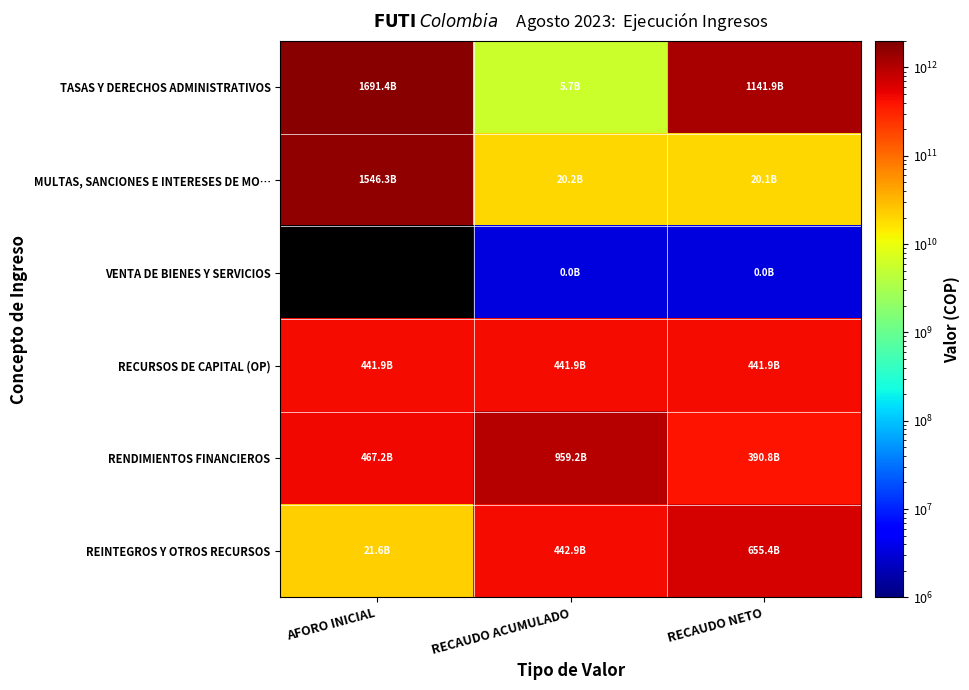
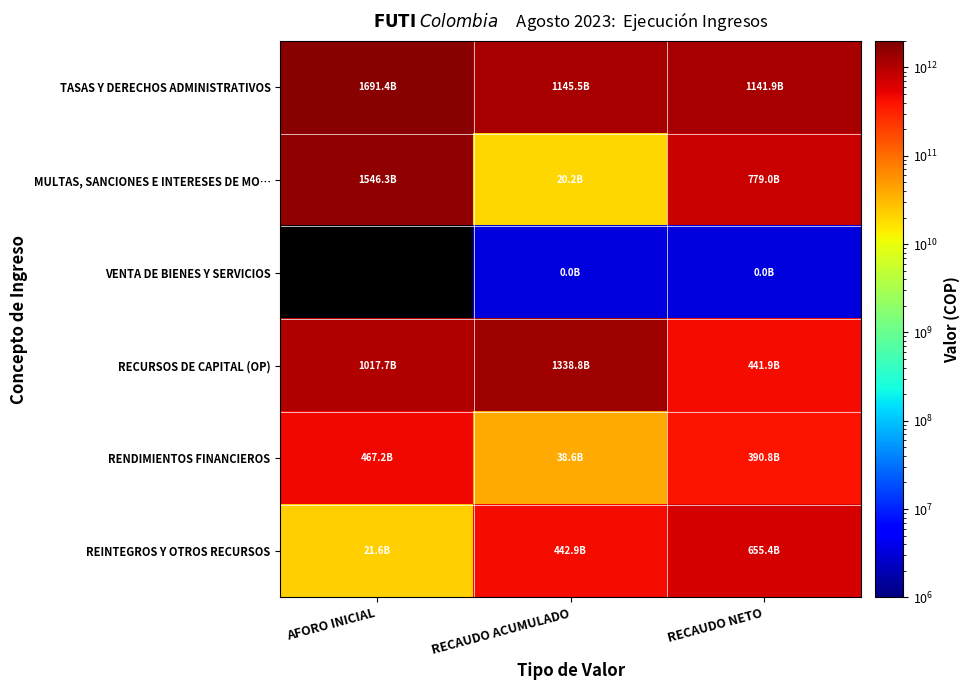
TASAS Y DERECHOS ADMINISTRATIVOS, RECAUDO ACUMULADO: 5.7B -> 1145.5B
MULTAS, SANCIONES E INTERESES DE MO…, RECAUDO NETO: 20.1B -> 779.0B
RECURSOS DE CAPITAL (OP), AFORO INICIAL: 441.9B -> 1017.7B
RECURSOS DE CAPITAL (OP), RECAUDO ACUMULADO: 441.9B -> 1338.8B
RENDIMIENTOS FINANCIEROS, RECAUDO ACUMULADO: 959.2B -> 38.6B
